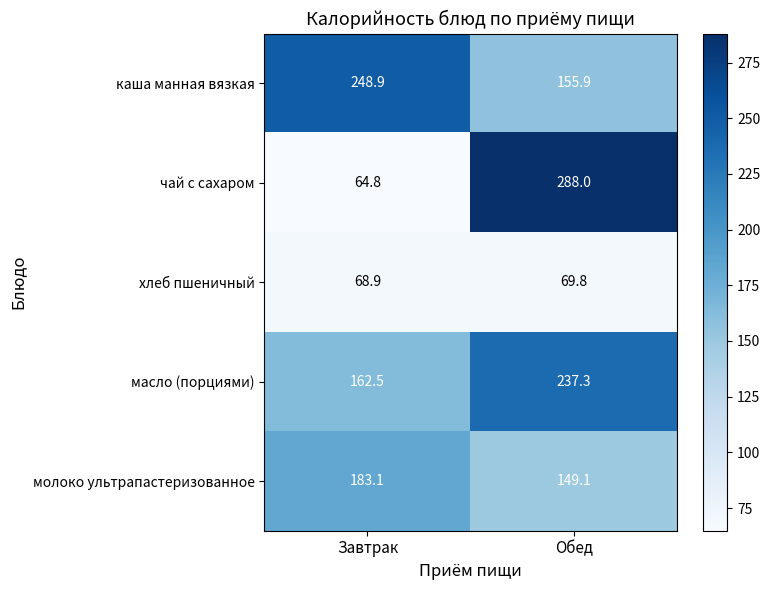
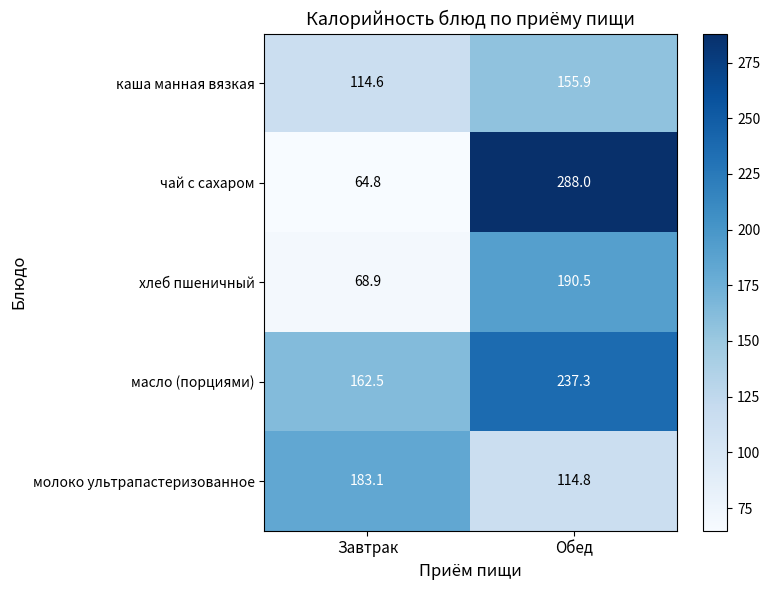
каша манная вязкая, Завтрак: 248.9 -> 114.6
хлеб пшеничный, Обед: 69.8 -> 190.5
молоко ультрапастеризованное, Обед: 149.1 -> 114.8
